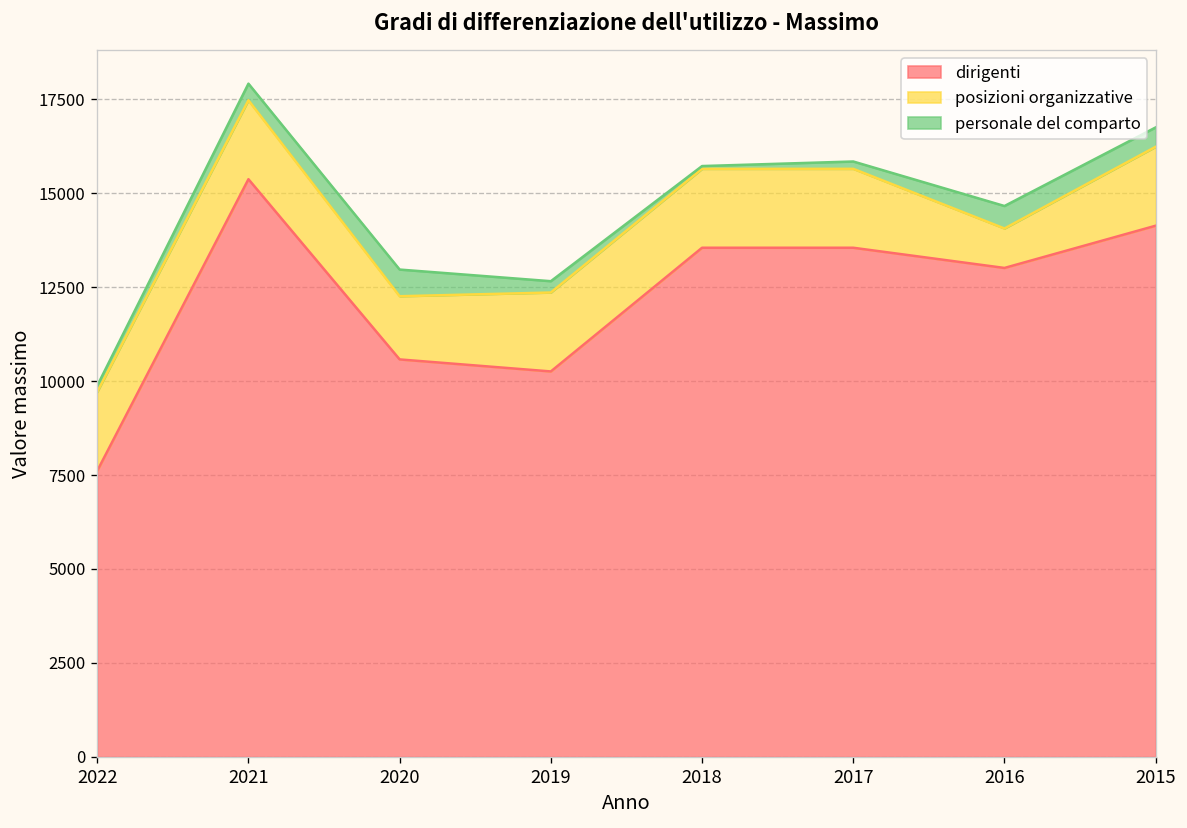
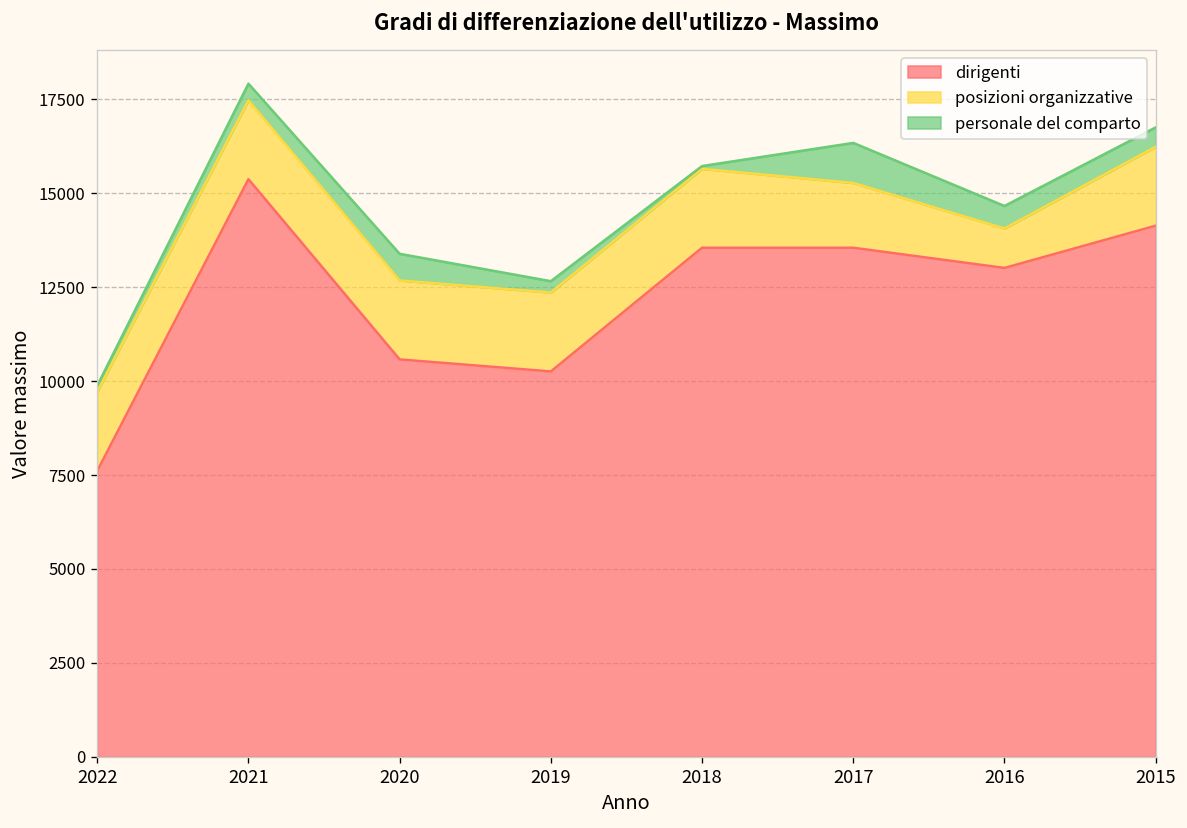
posizioni organizzative, 2020: 1700 -> 2100
posizioni organizzative, 2017: 2100 -> 1700
personale del comparto, 2017: 200 -> 1100
